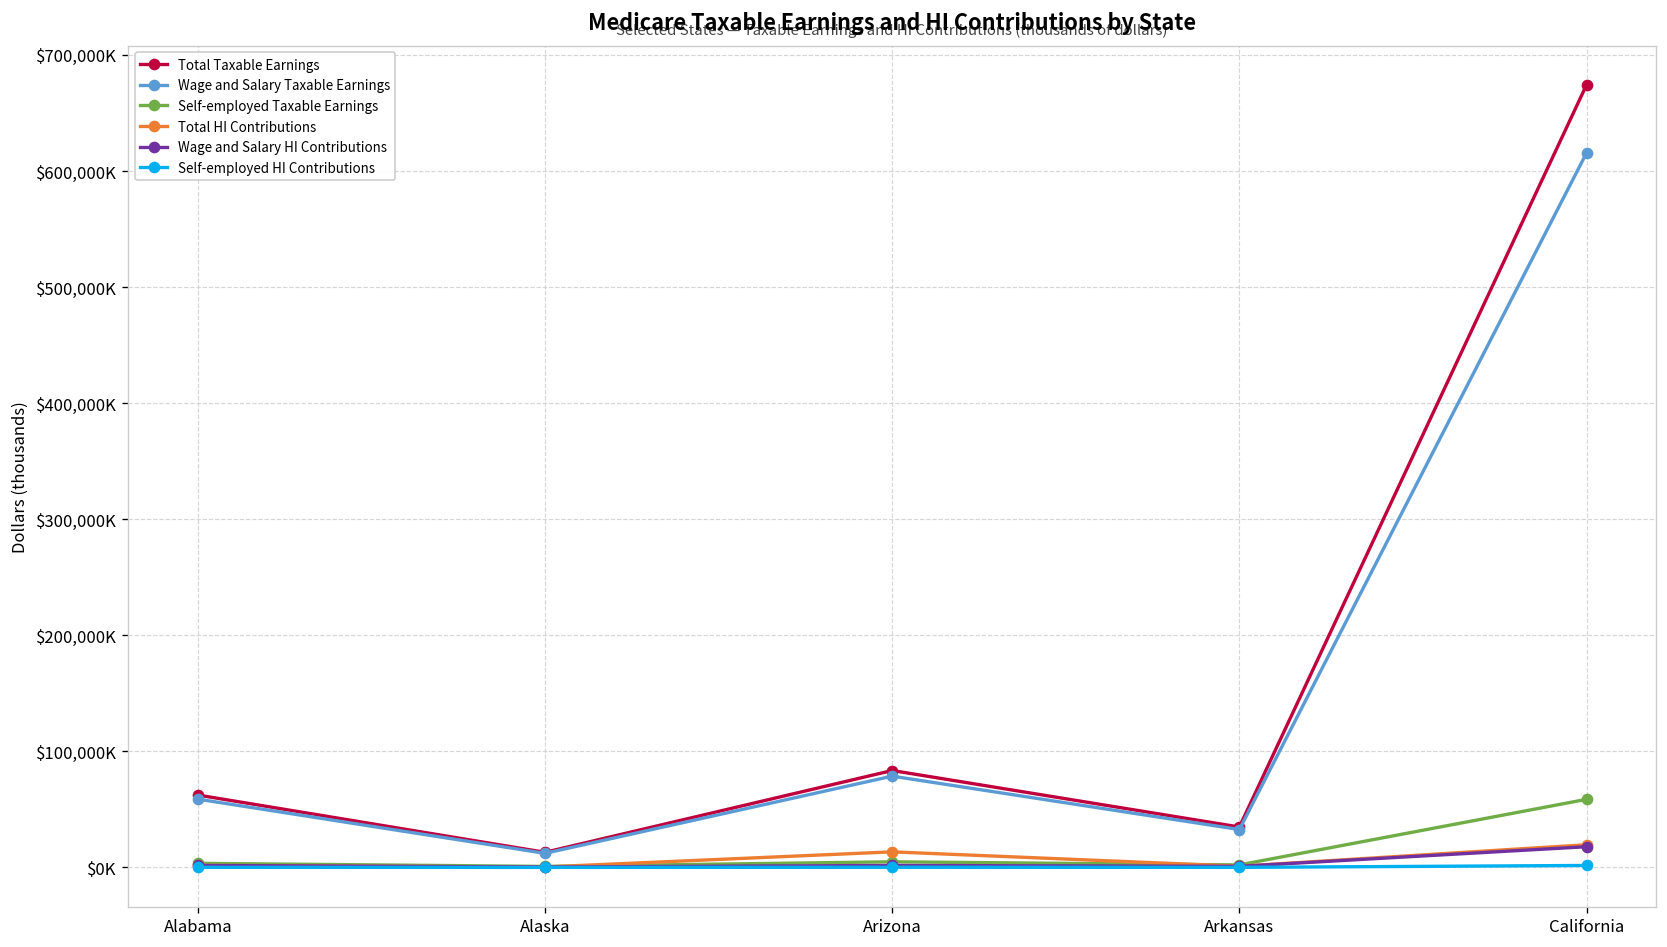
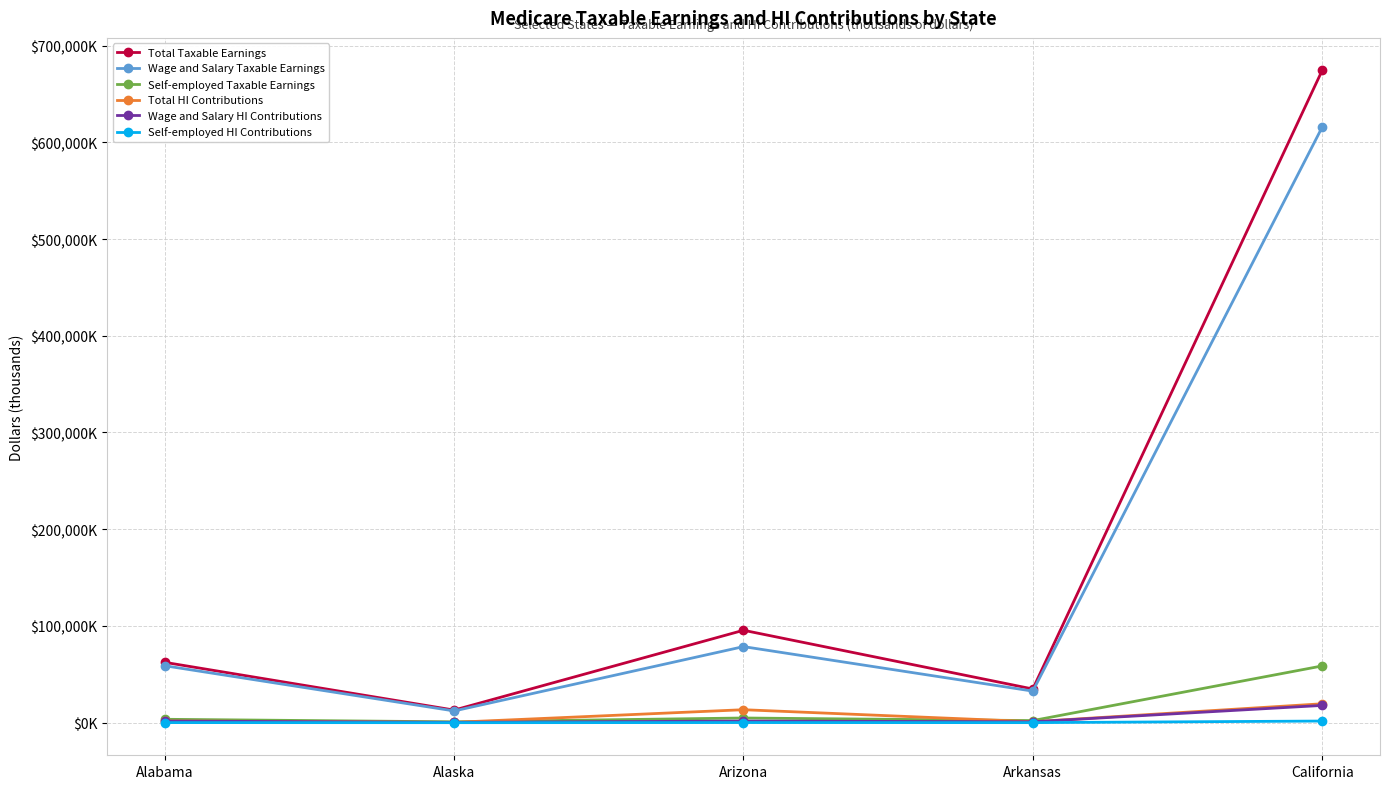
Total Taxable Earnings, Arizona: $80,000,000 -> $100,000,000
